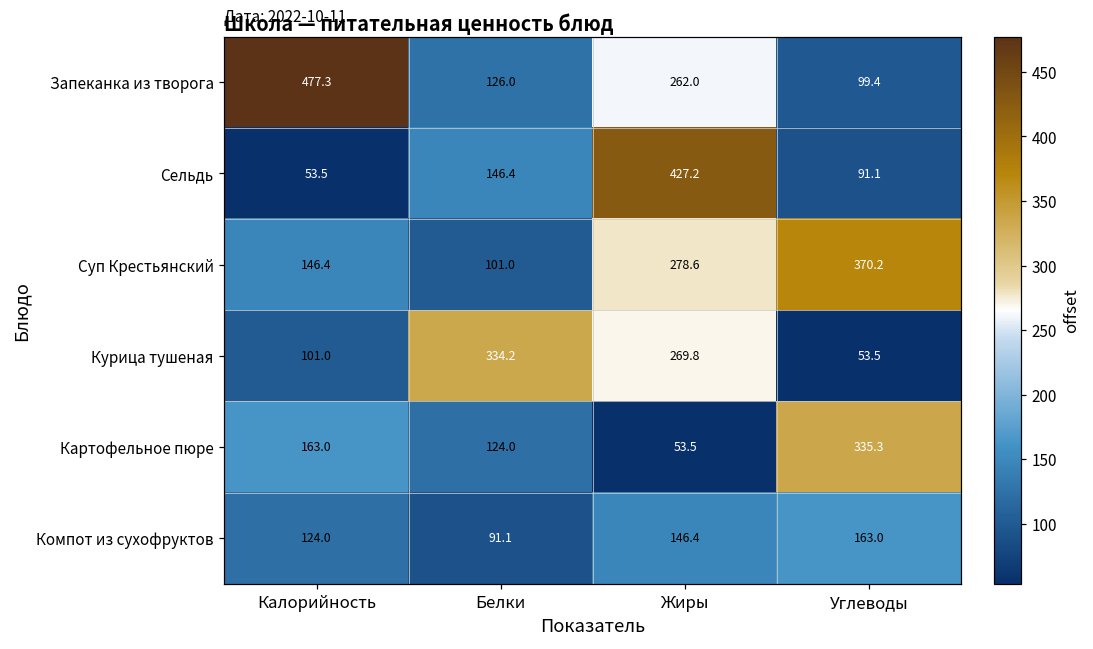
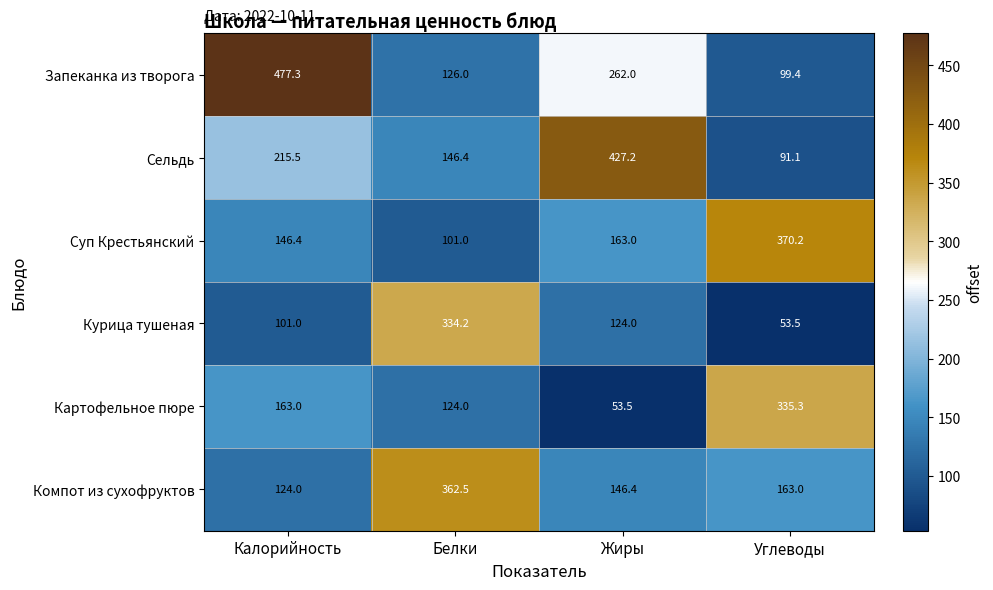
Сельдь, Калорийность: 53.5 -> 215.5
Суп Крестьянский, Жиры: 278.6 -> 163.0
Курица тушеная, Жиры: 269.8 -> 124.0
Компот из сухофруктов, Белки: 91.1 -> 362.5
